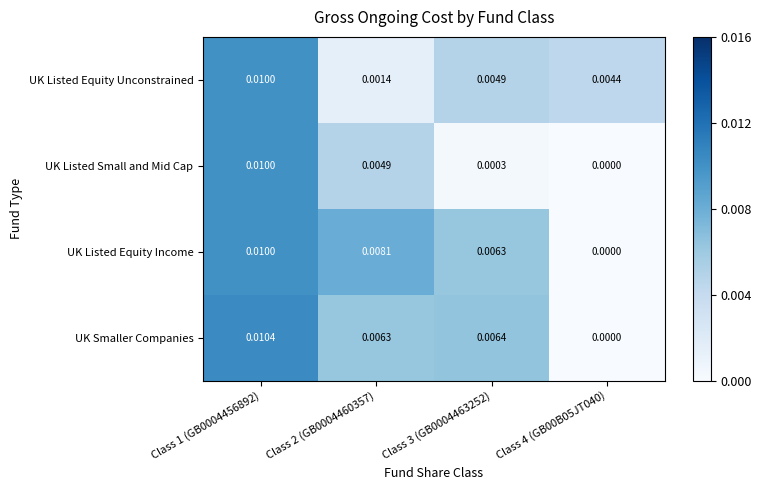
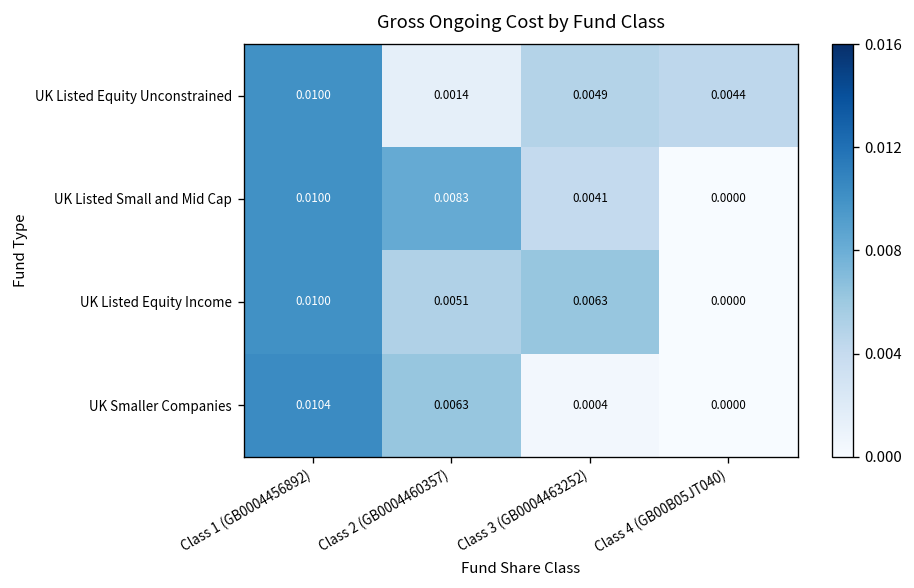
UK Listed Small and Mid Cap, Class 2 (GB0004460357): 0.0049 -> 0.0083
UK Listed Small and Mid Cap, Class 3 (GB0004463252): 0.0003 -> 0.0041
UK Listed Equity Income, Class 2 (GB0004460357): 0.0081 -> 0.0051
UK Smaller Companies, Class 3 (GB0004463252): 0.0064 -> 0.0004
